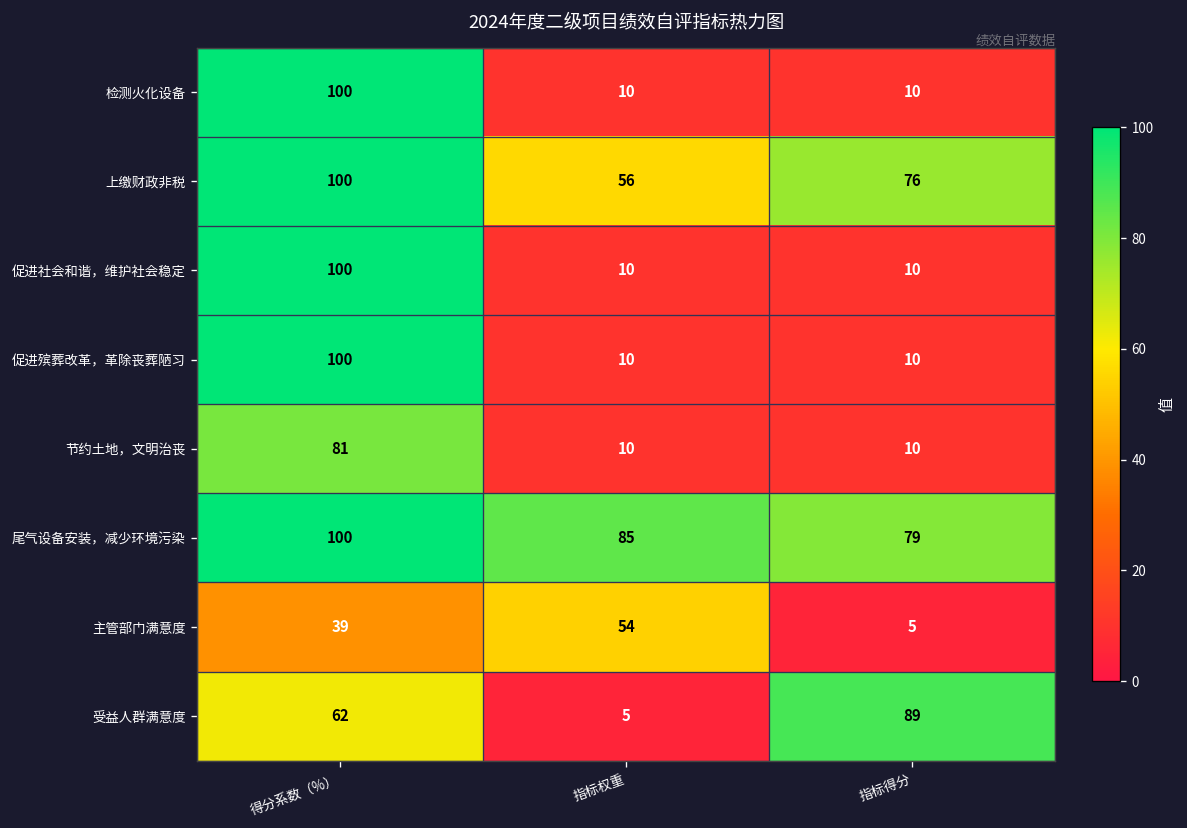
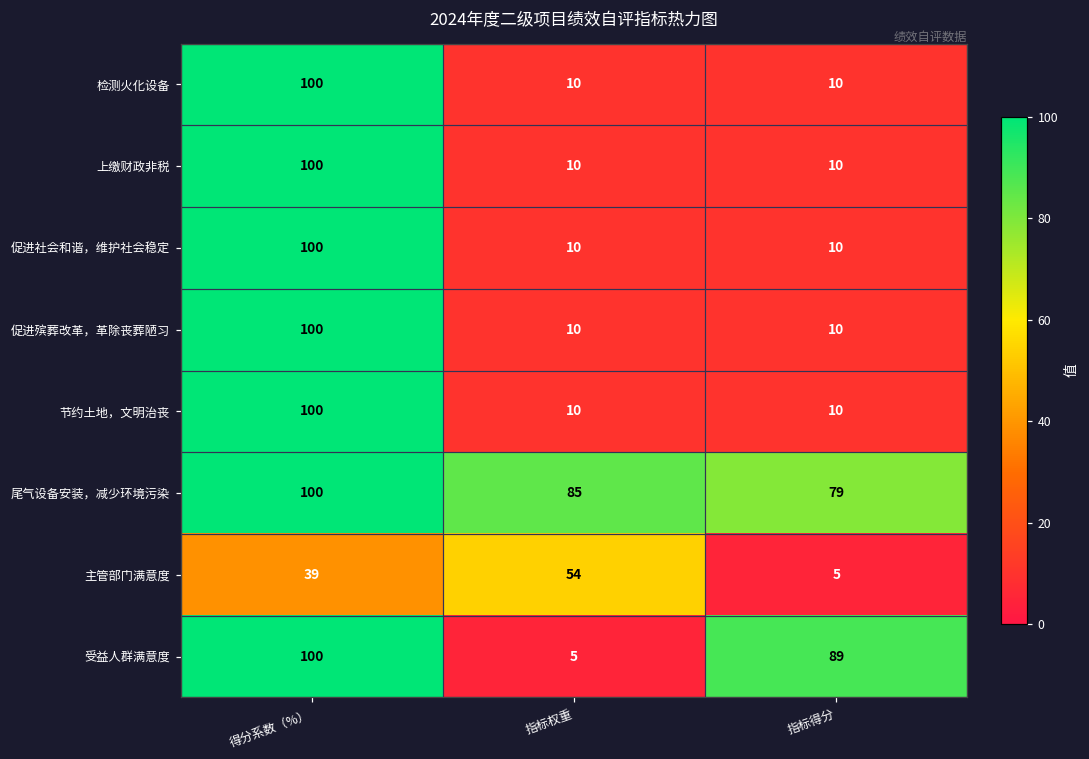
上缴财政非税, 指标权重: 56 -> 10
上缴财政非税, 指标得分: 76 -> 10
节约土地，文明治丧, 得分系数（%）: 81 -> 100
受益人群满意度, 得分系数（%）: 62 -> 100
